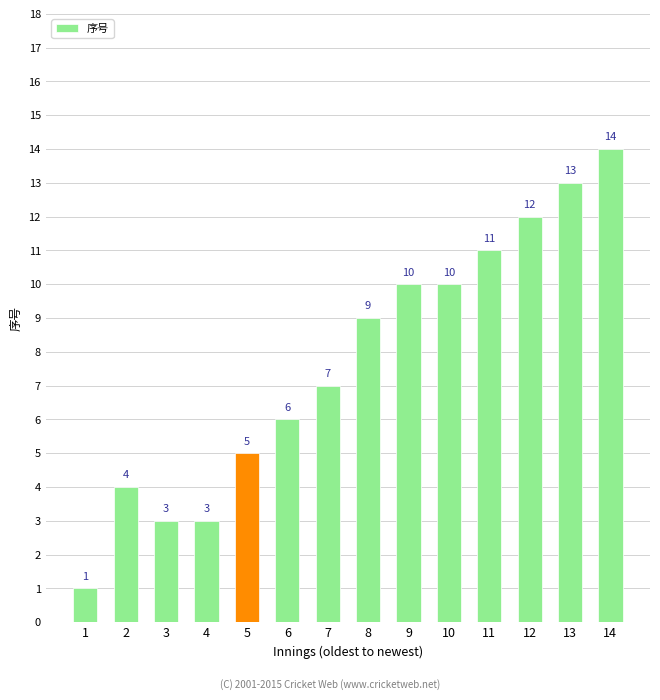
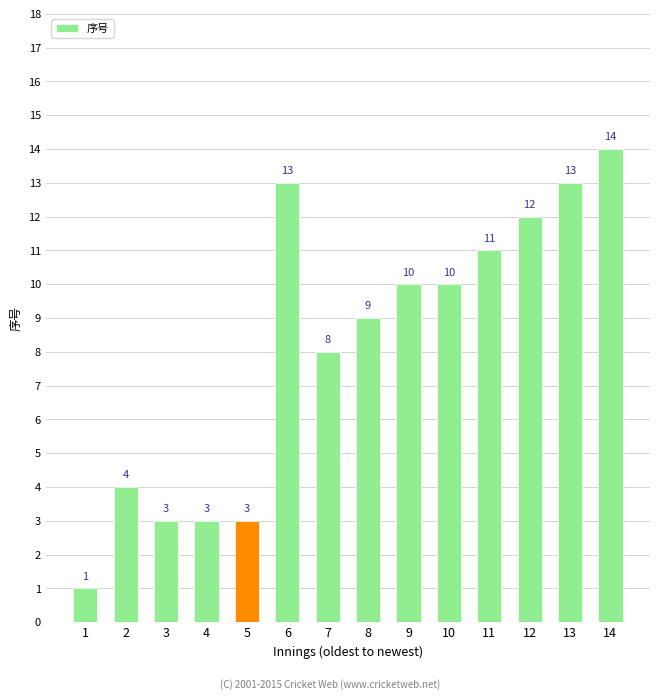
5: 5 -> 3
6: 6 -> 13
7: 7 -> 8
